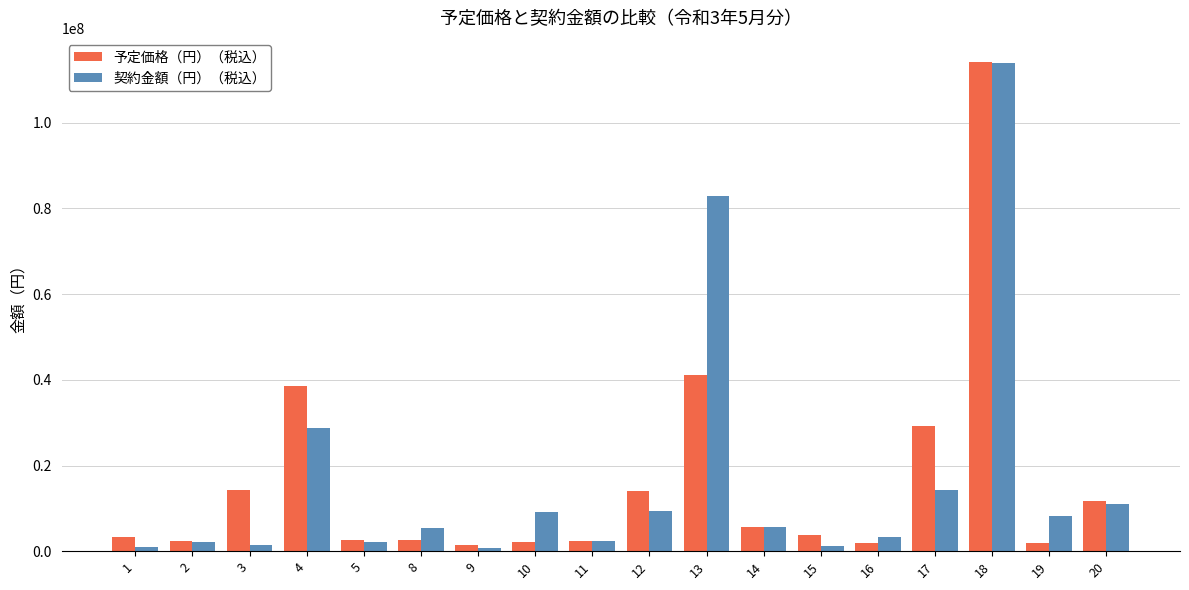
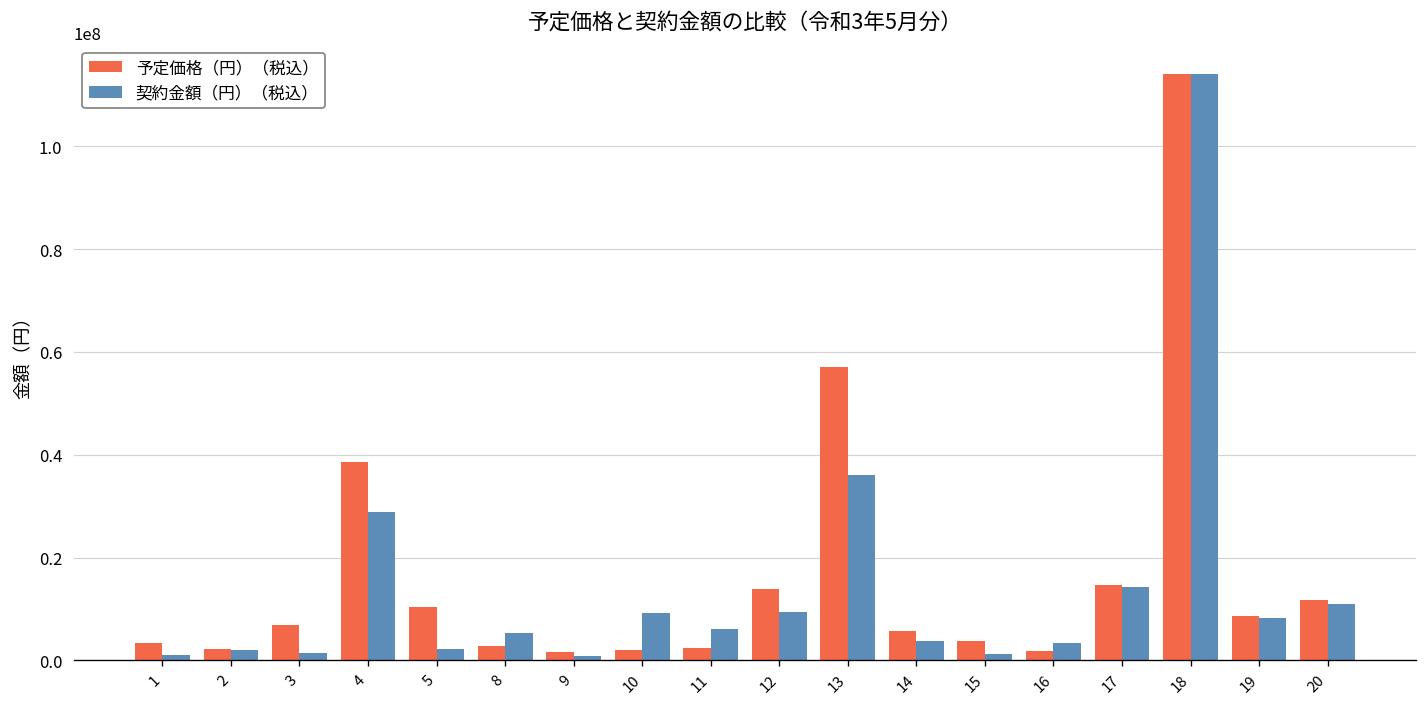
予定価格（円）（税込）, 3: 14000000 -> 7000000
予定価格（円）（税込）, 5: 3000000 -> 10000000
契約金額（円）（税込）, 11: 2000000 -> 6000000
予定価格（円）（税込）, 13: 41000000 -> 57000000
契約金額（円）（税込）, 13: 83000000 -> 36000000
契約金額（円）（税込）, 14: 6000000 -> 4000000
予定価格（円）（税込）, 17: 29000000 -> 15000000
予定価格（円）（税込）, 19: 2000000 -> 9000000
